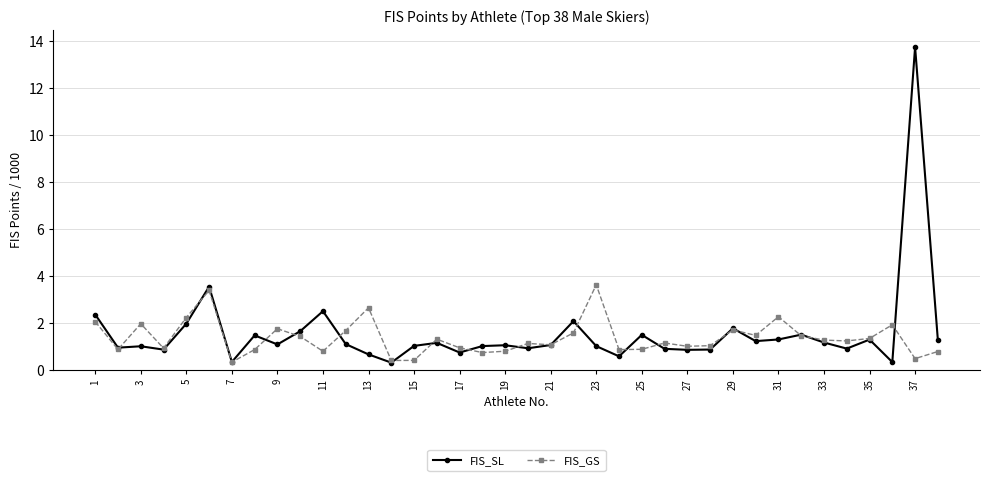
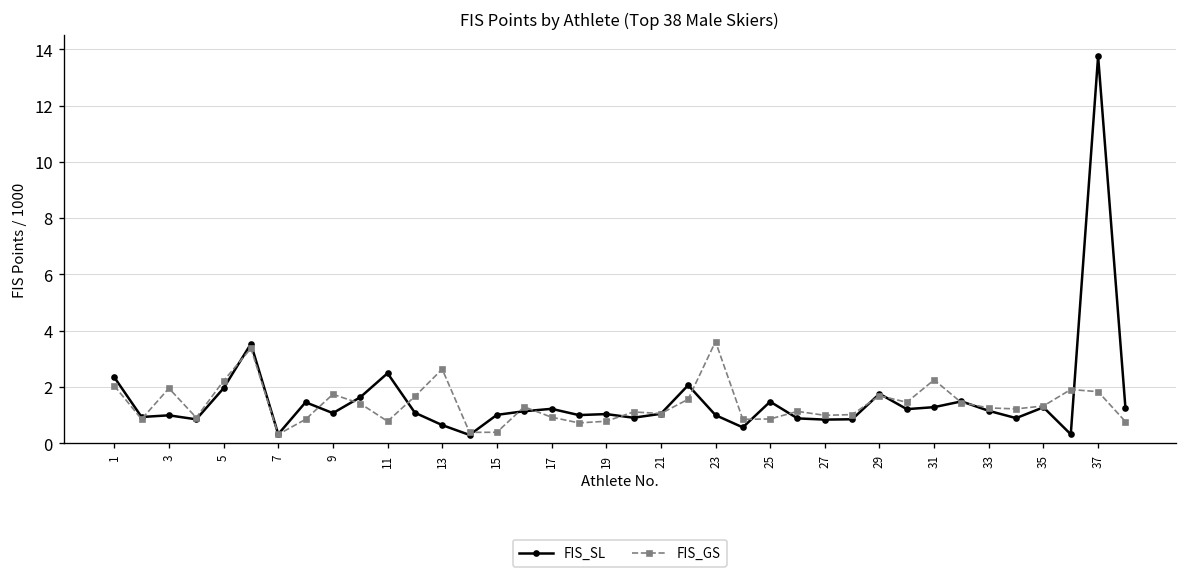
FIS_SL, 17: 0.7 -> 1.2
FIS_GS, 37: 0.5 -> 1.8
